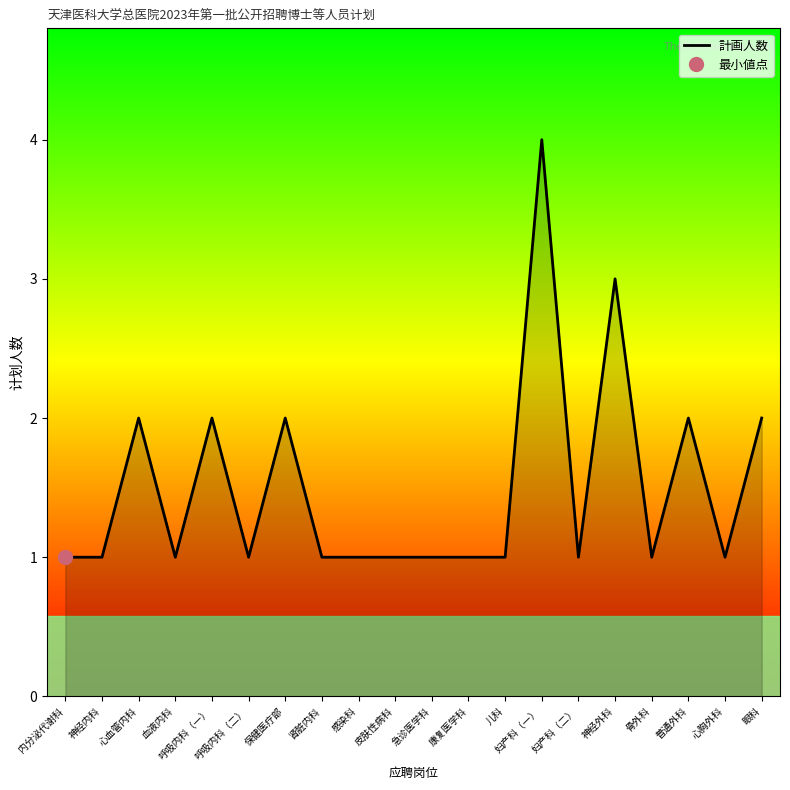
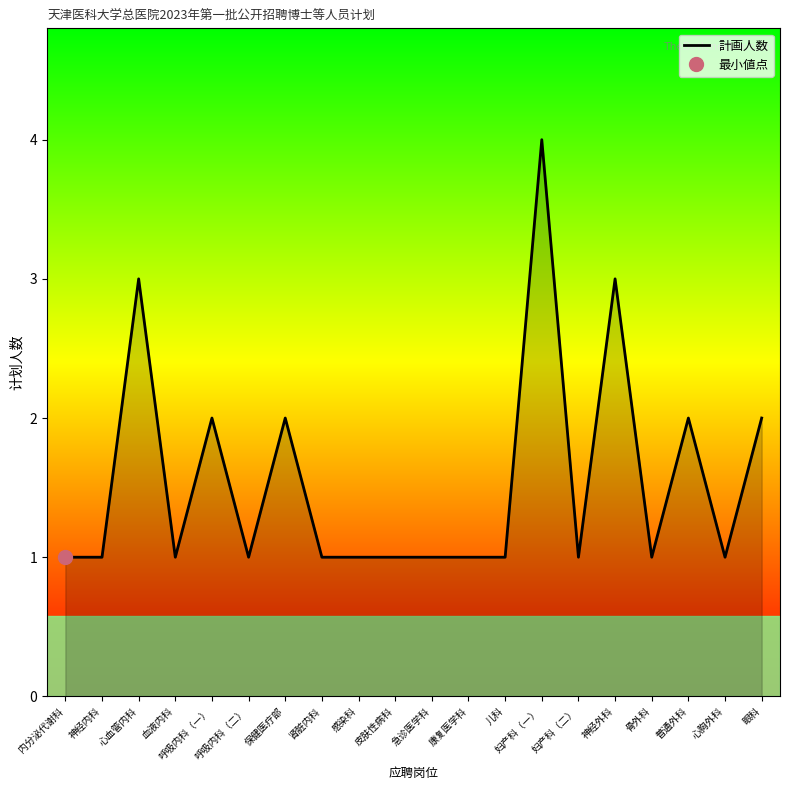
計画人数, 心血管内科: 2 -> 3
